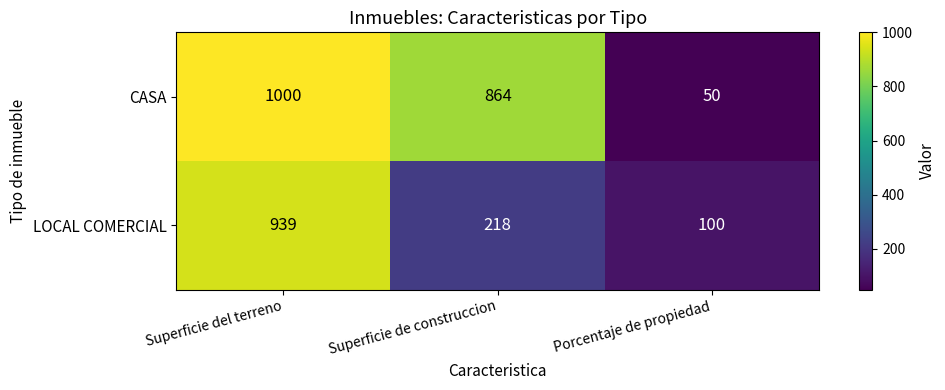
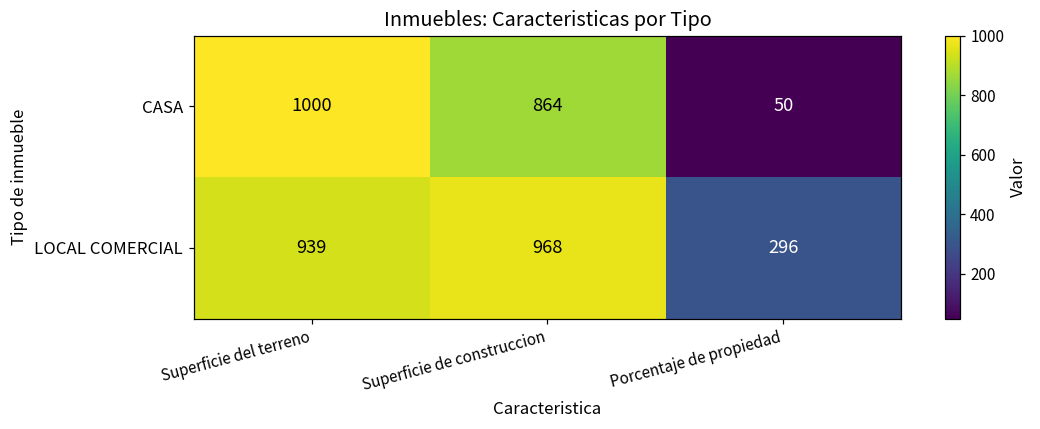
LOCAL COMERCIAL, Superficie de construccion: 218 -> 968
LOCAL COMERCIAL, Porcentaje de propiedad: 100 -> 296
